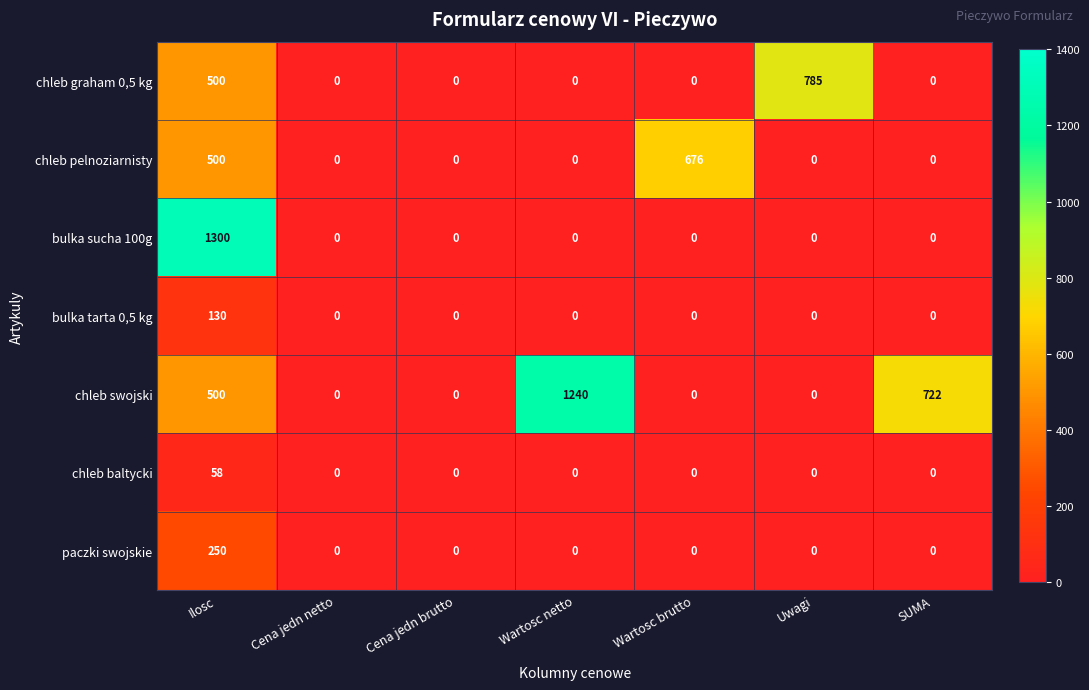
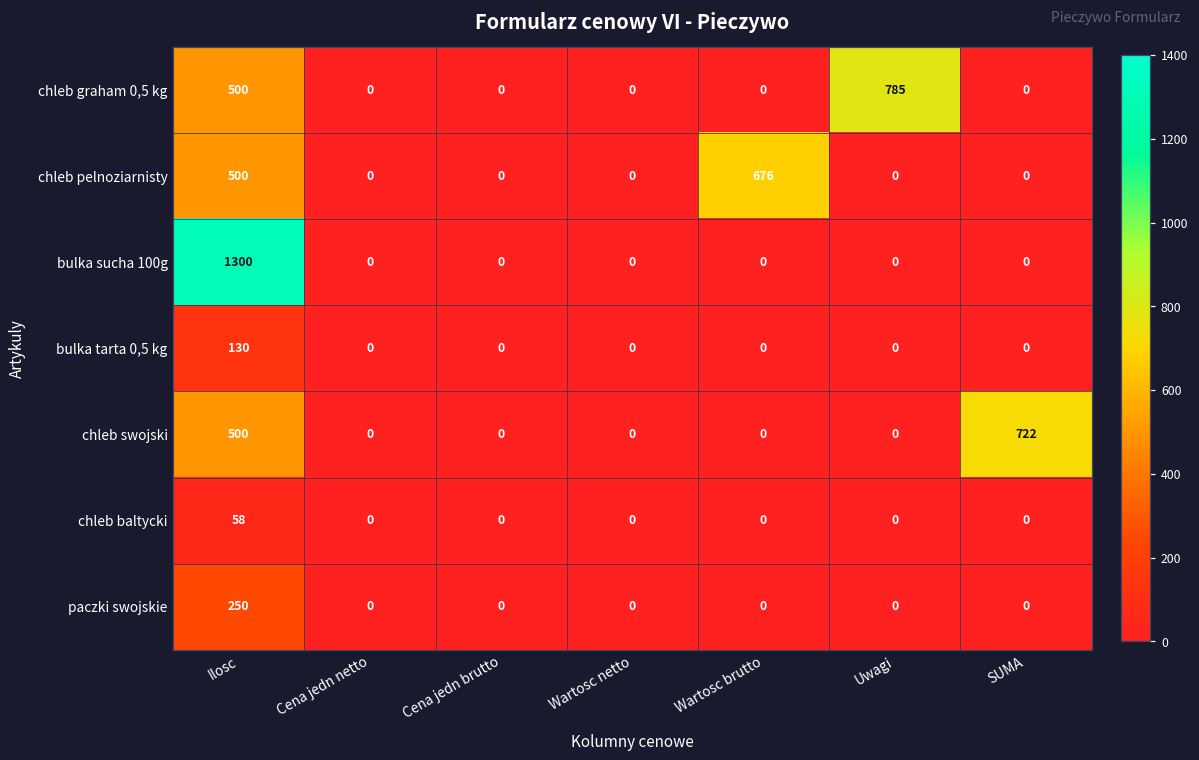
chleb swojski, Wartosc netto: 1240 -> 0
